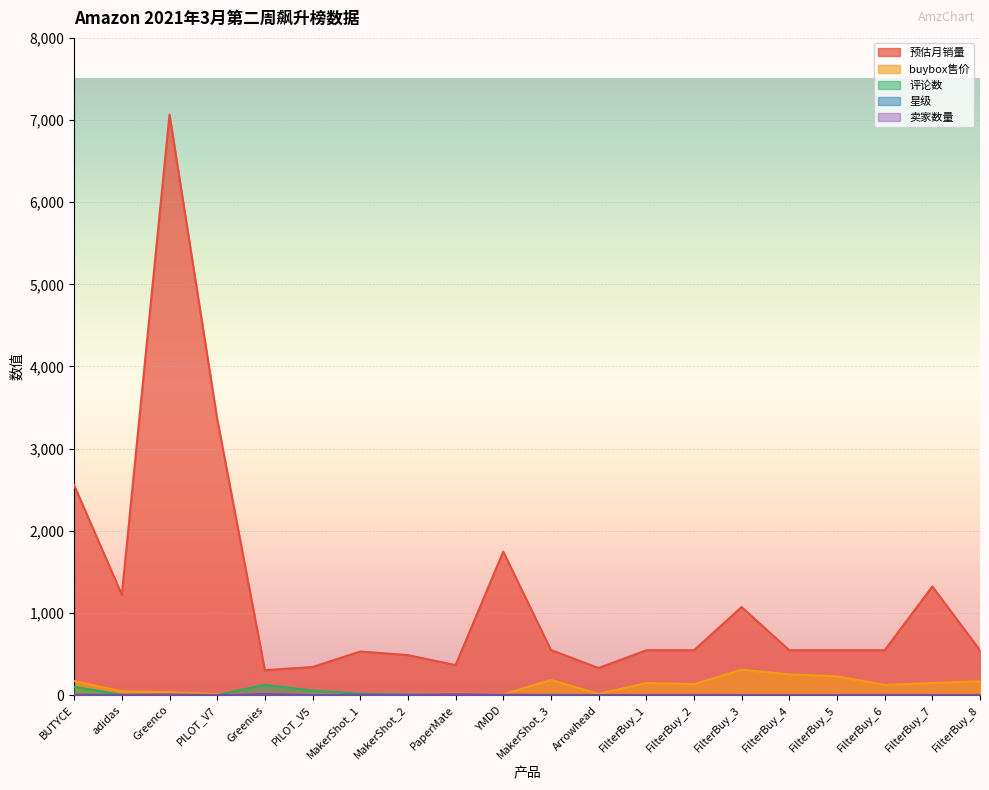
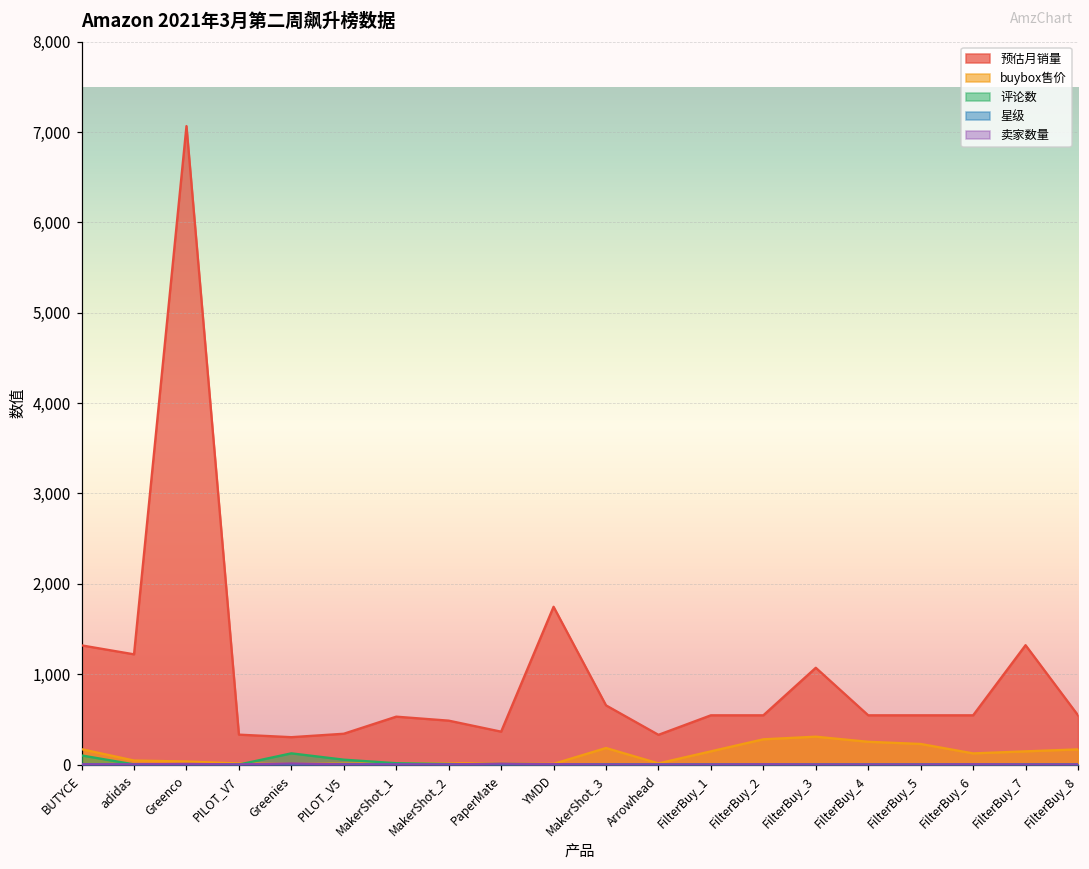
预估月销量, BUTYCE: 2,600 -> 1,300
预估月销量, PILOT_V7: 3,400 -> 300
预估月销量, MakerShot_3: 500 -> 700
buybox售价, FilterBuy_2: 100 -> 300
